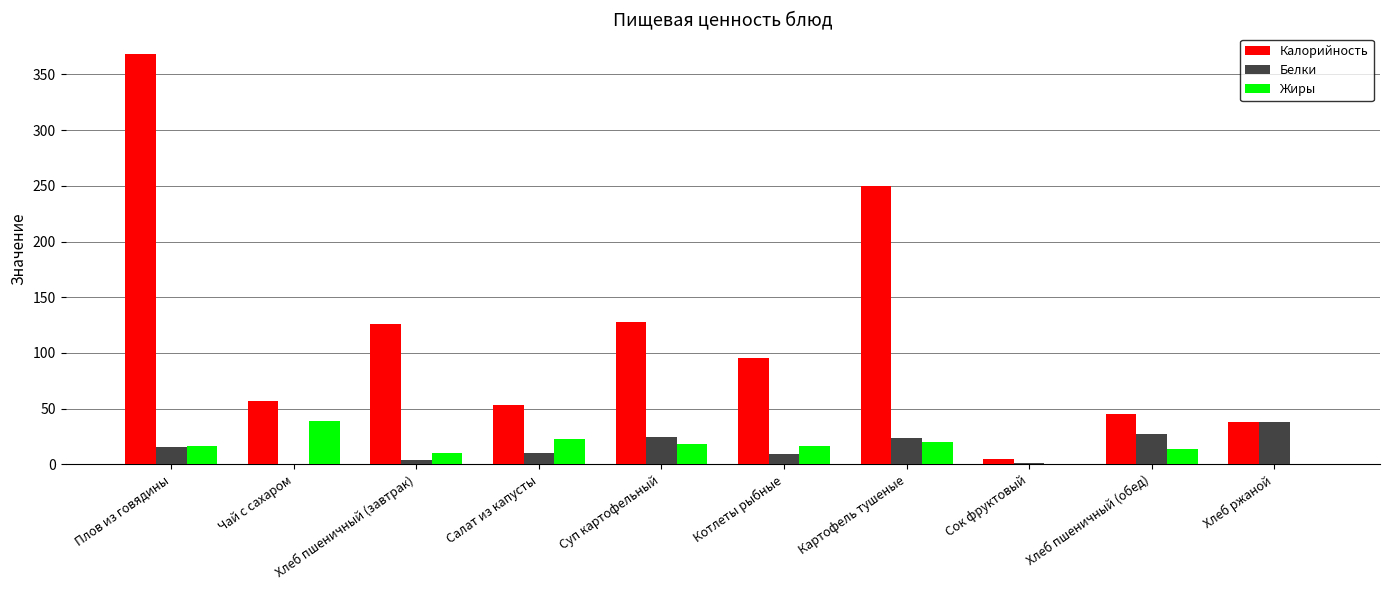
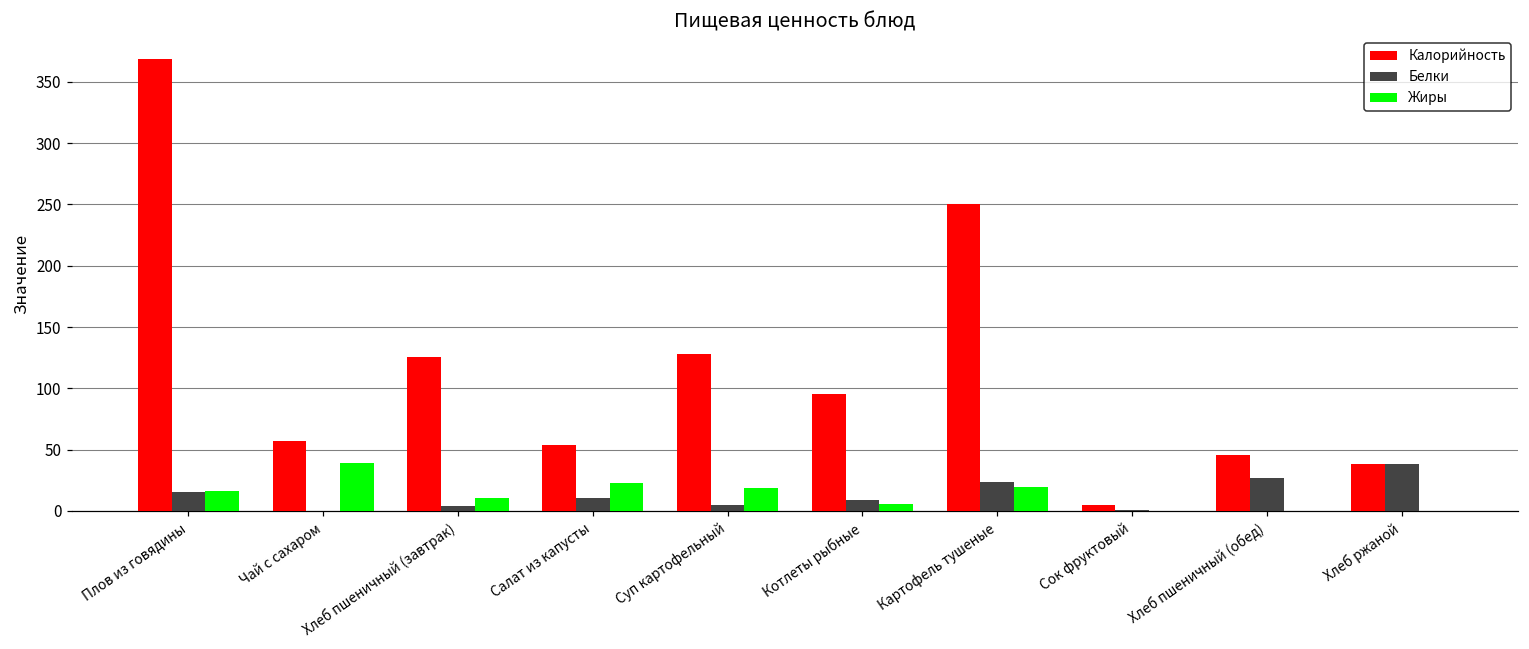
Белки, Суп картофельный: 24 -> 5
Жиры, Котлеты рыбные: 17 -> 5
Жиры, Хлеб пшеничный (обед): 13 -> 0
